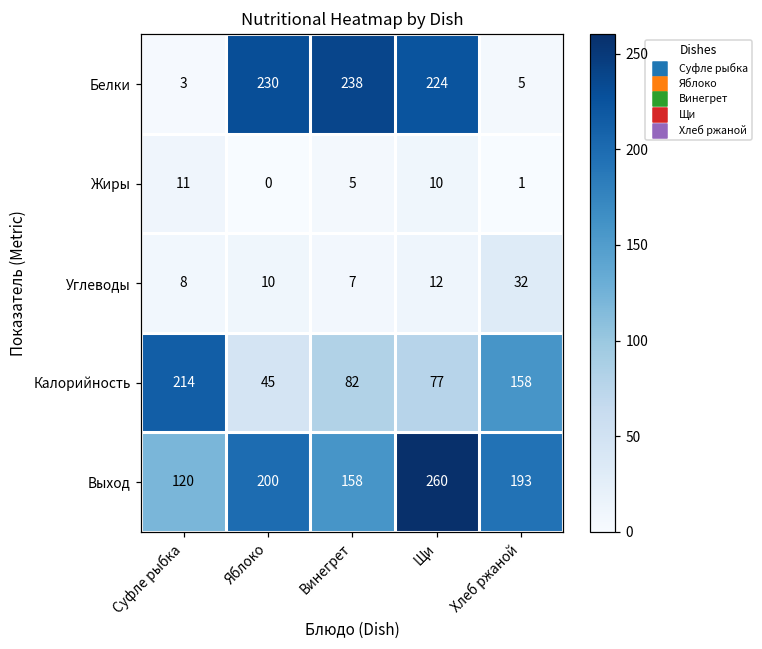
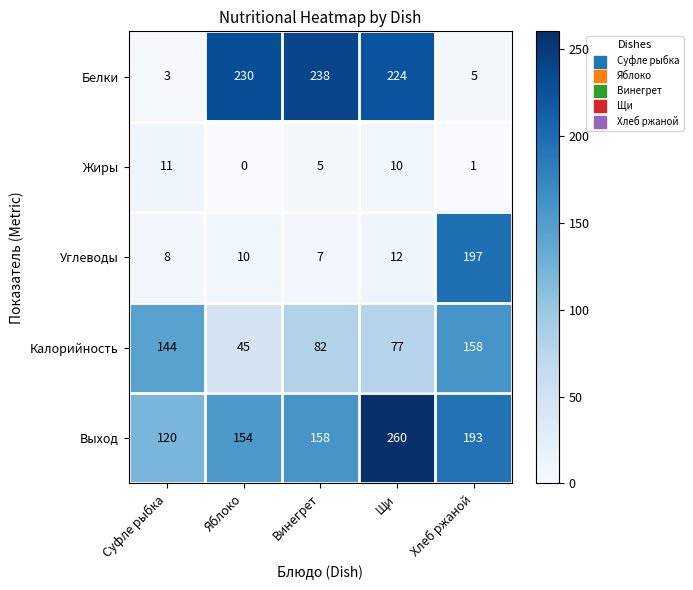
Углеводы, Хлеб ржаной: 32 -> 197
Калорийность, Суфле рыбка: 214 -> 144
Выход, Яблоко: 200 -> 154
